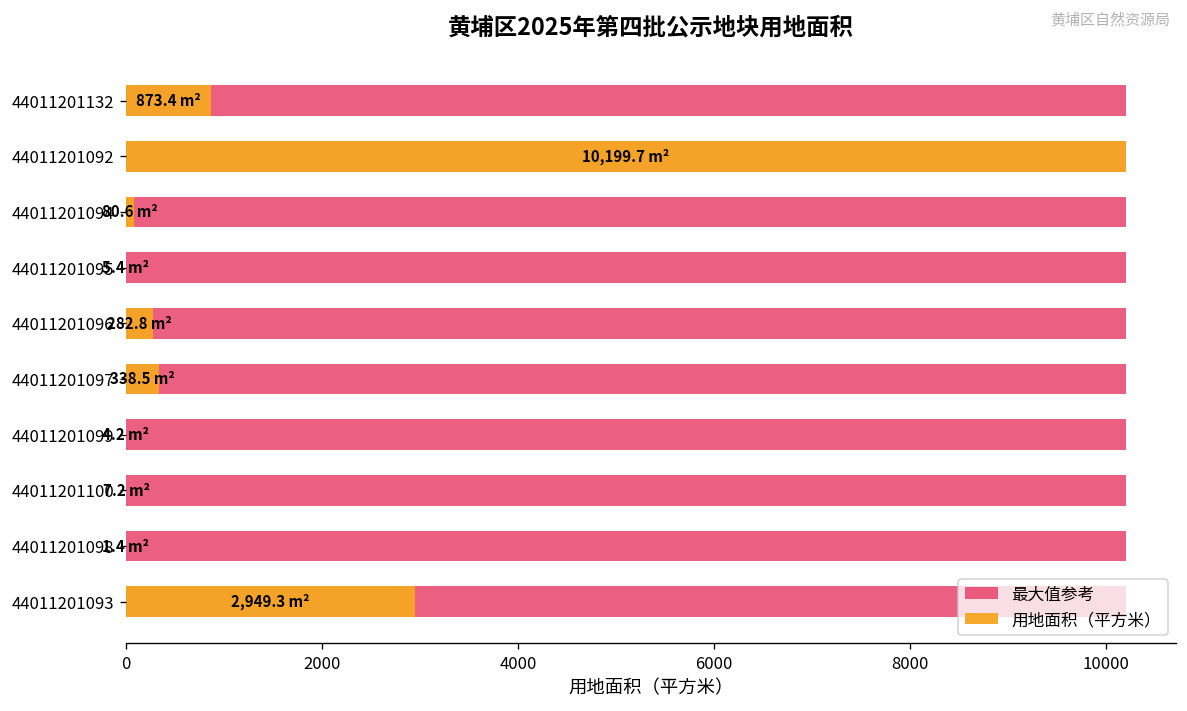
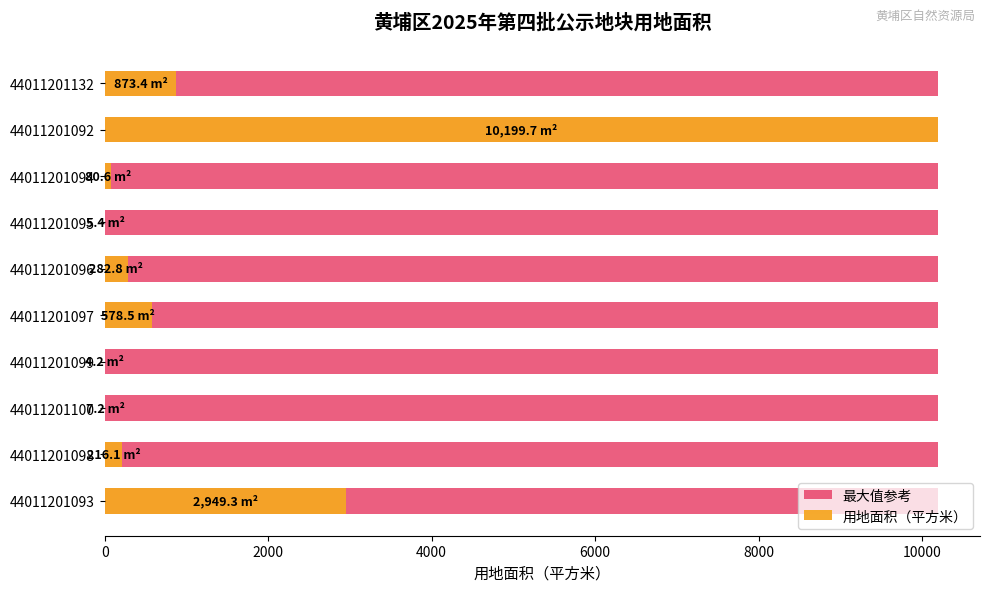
用地面积（平方米）, 44011201097: 338.5 -> 578.5
用地面积（平方米）, 44011201098: 1.4 -> 216.1
